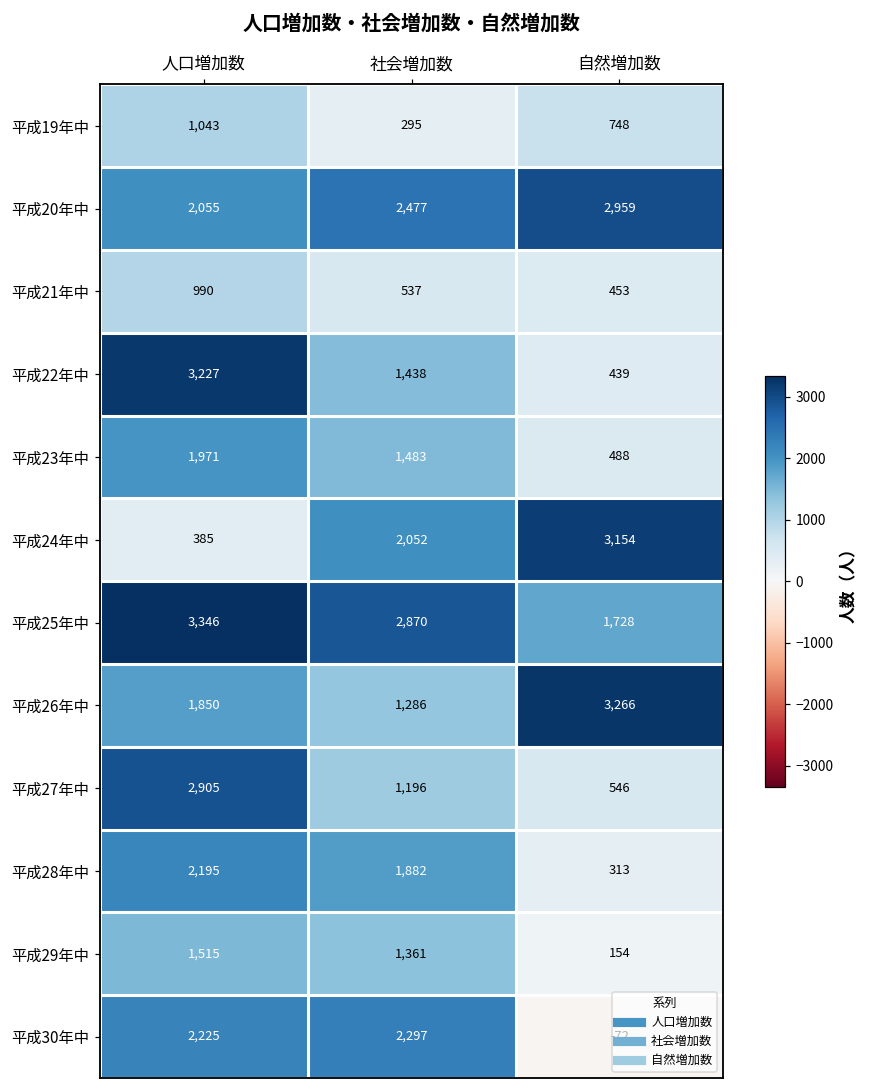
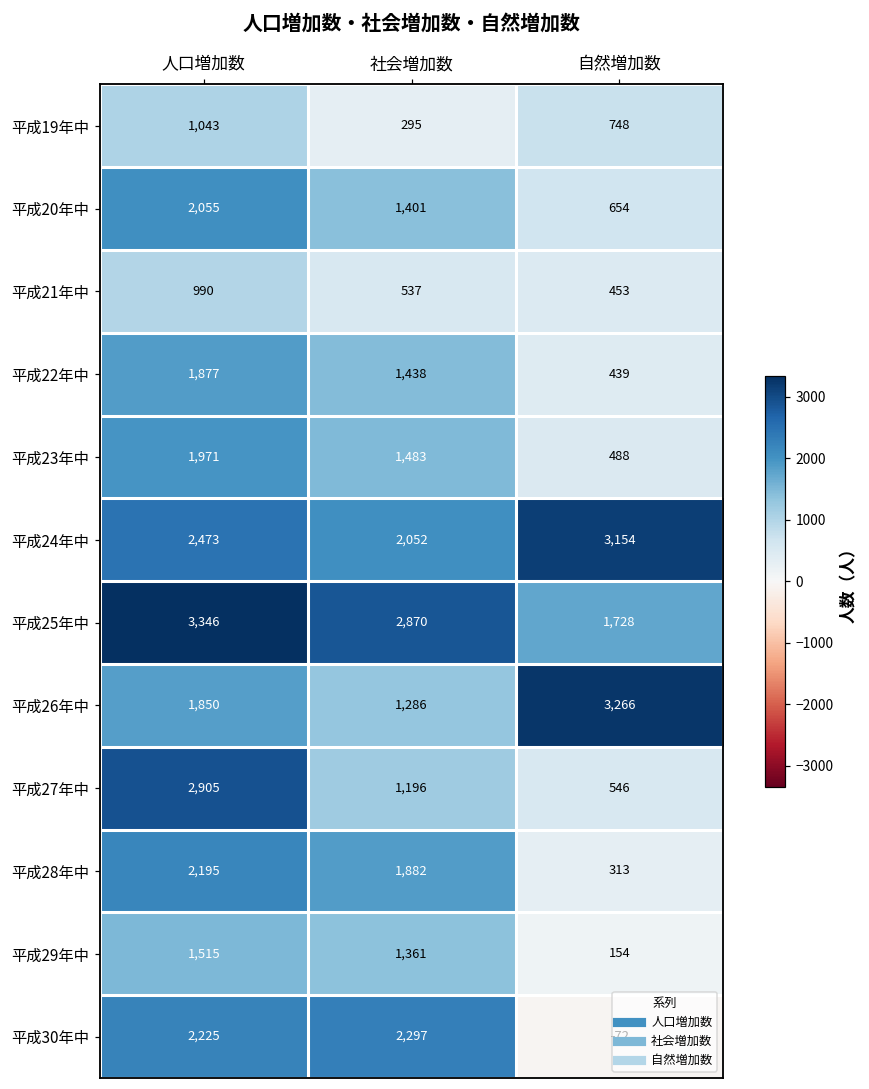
平成20年中, 社会増加数: 2,477 -> 1,401
平成20年中, 自然増加数: 2,959 -> 654
平成22年中, 人口増加数: 3,227 -> 1,877
平成24年中, 人口増加数: 385 -> 2,473
